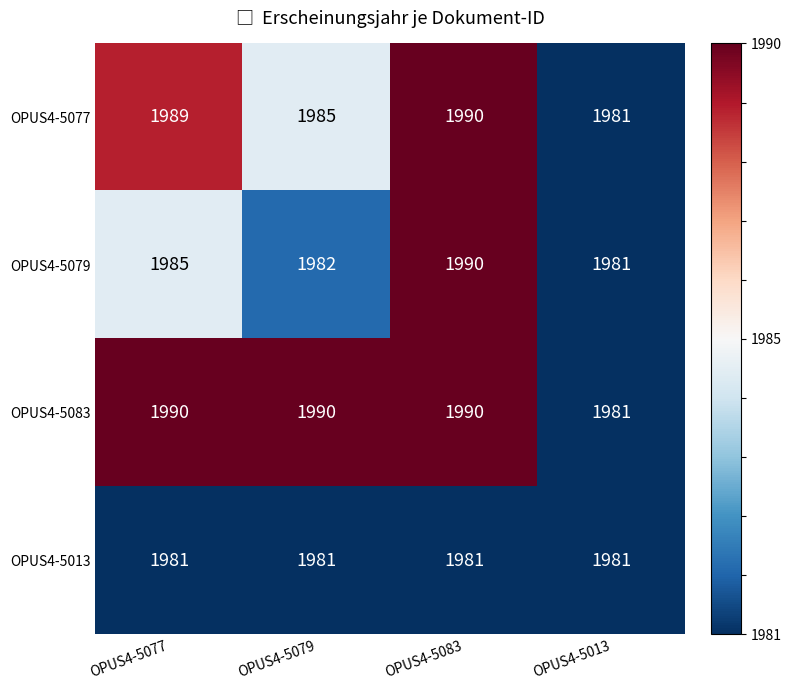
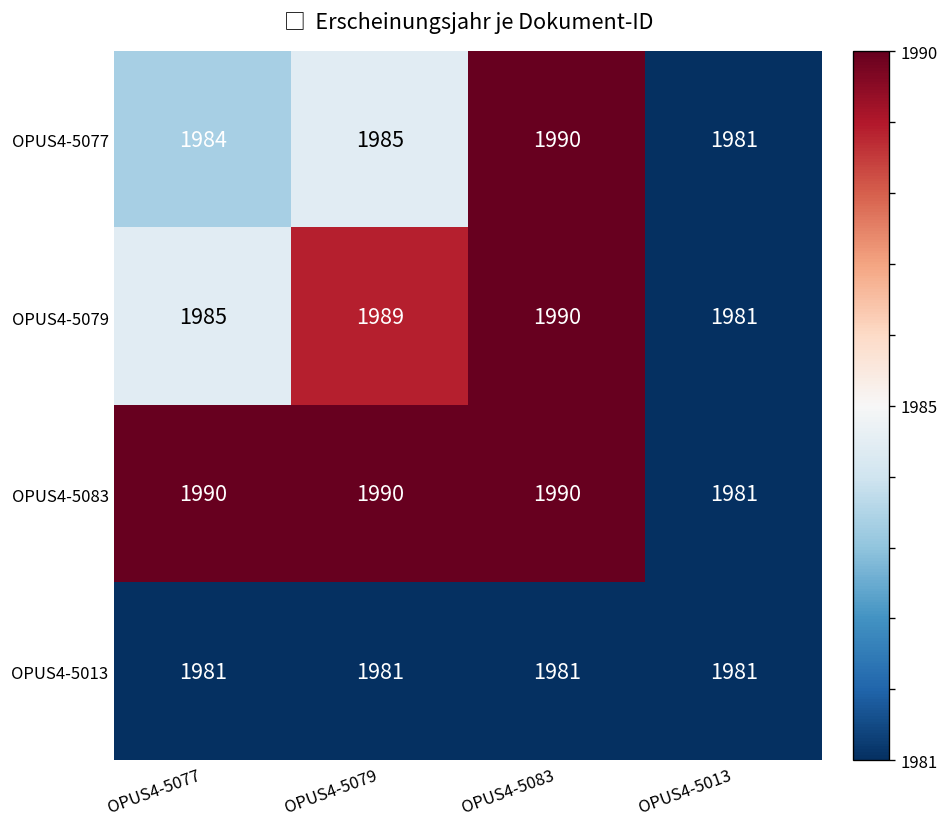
OPUS4-5077, OPUS4-5077: 1989 -> 1984
OPUS4-5079, OPUS4-5079: 1982 -> 1989
